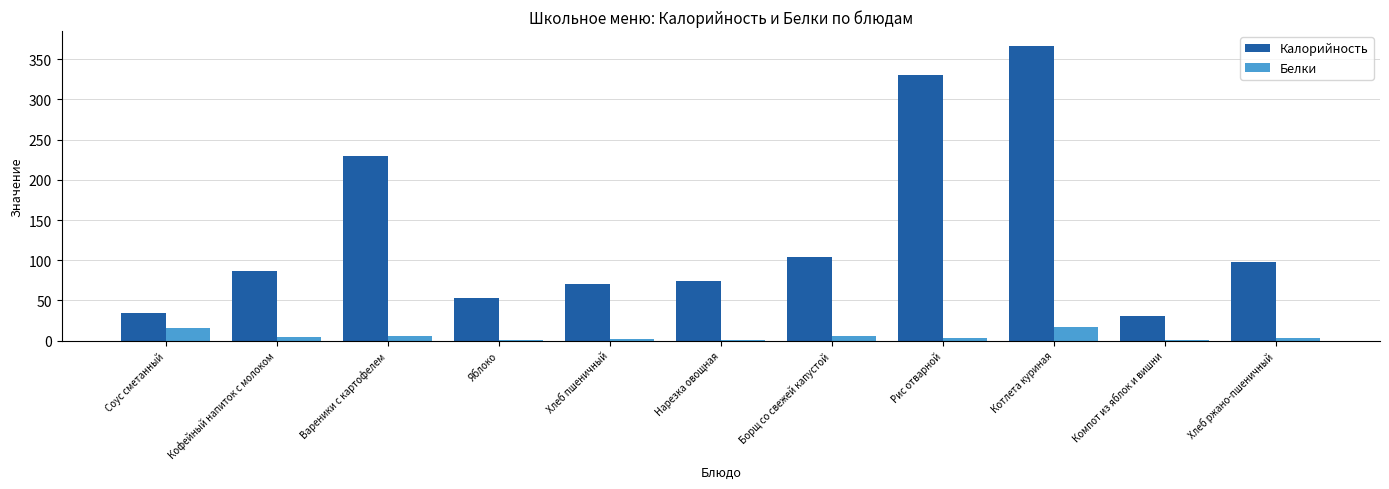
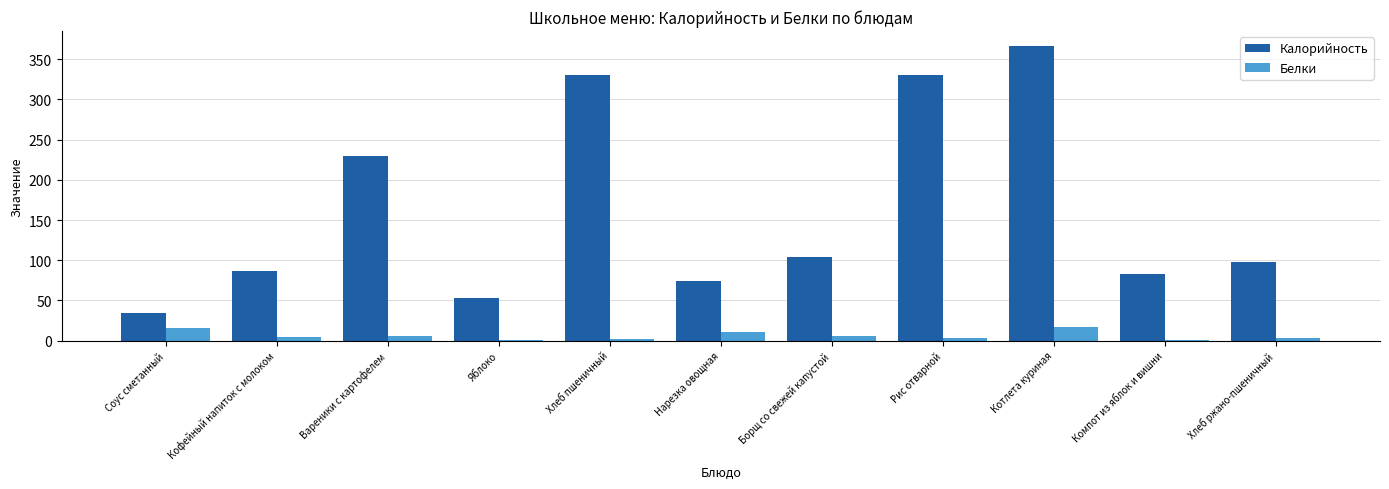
Калорийность, Хлеб пшеничный: 70 -> 330
Белки, Нарезка овощная: 0 -> 10
Калорийность, Компот из яблок и вишни: 30 -> 80
